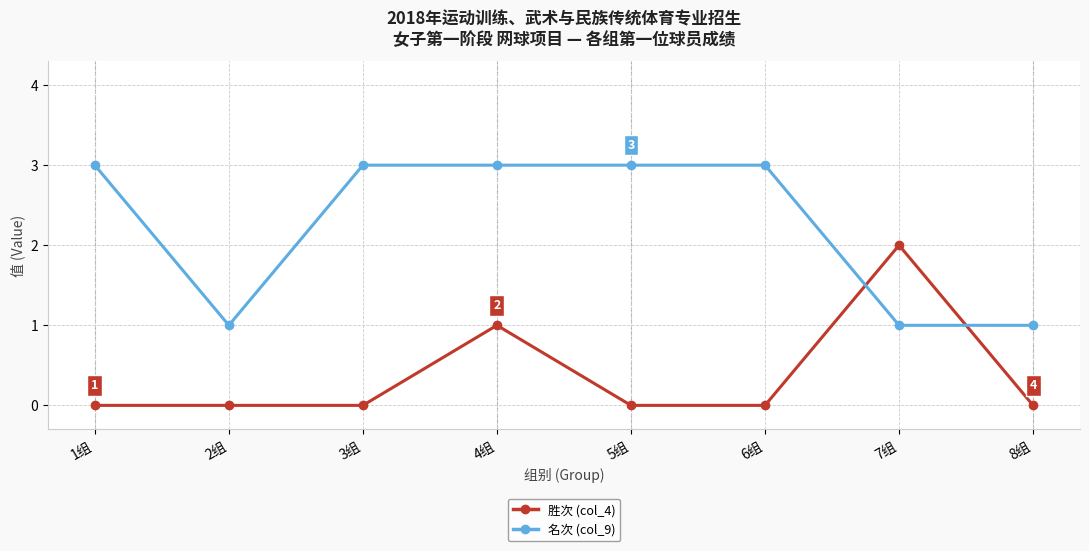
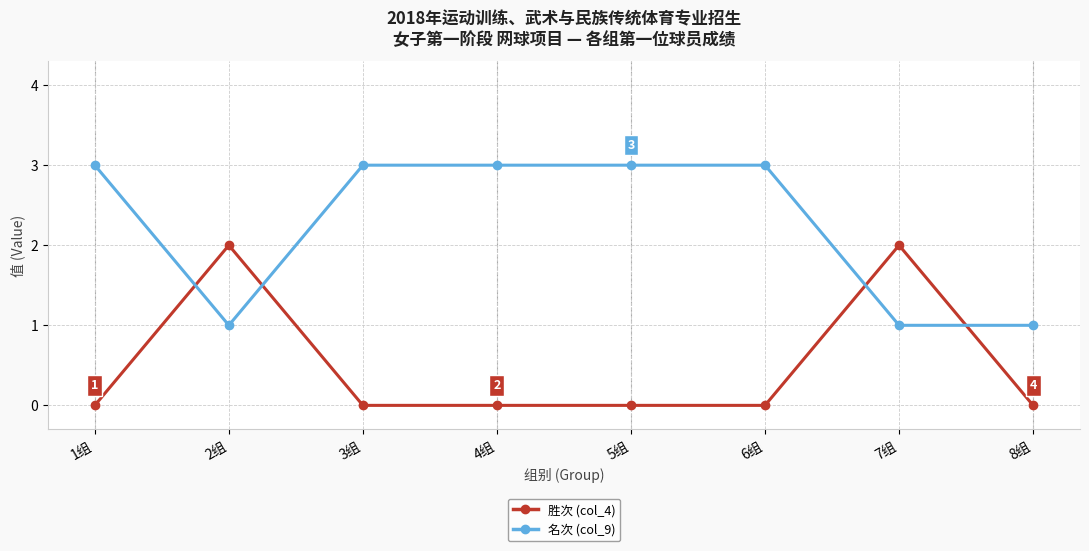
胜次 (col_4), 2组: 0 -> 2
胜次 (col_4), 4组: 1 -> 0
